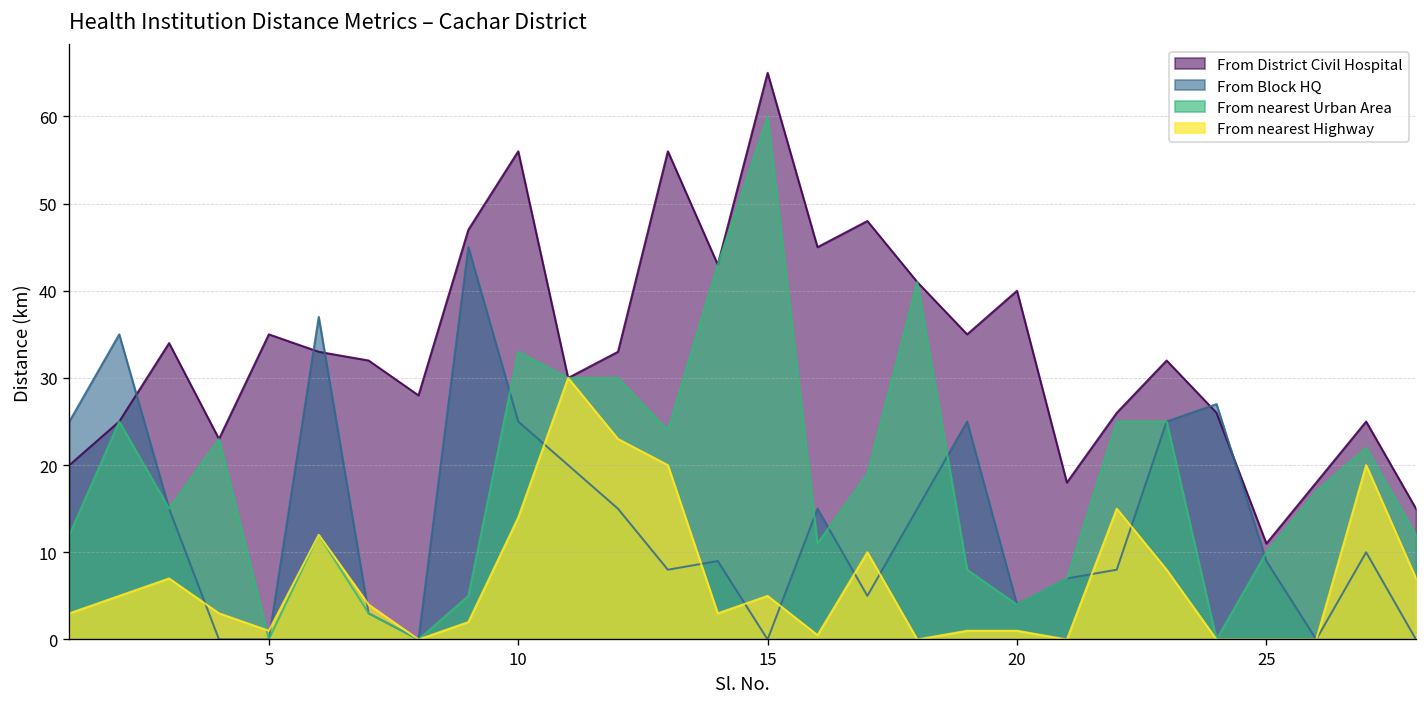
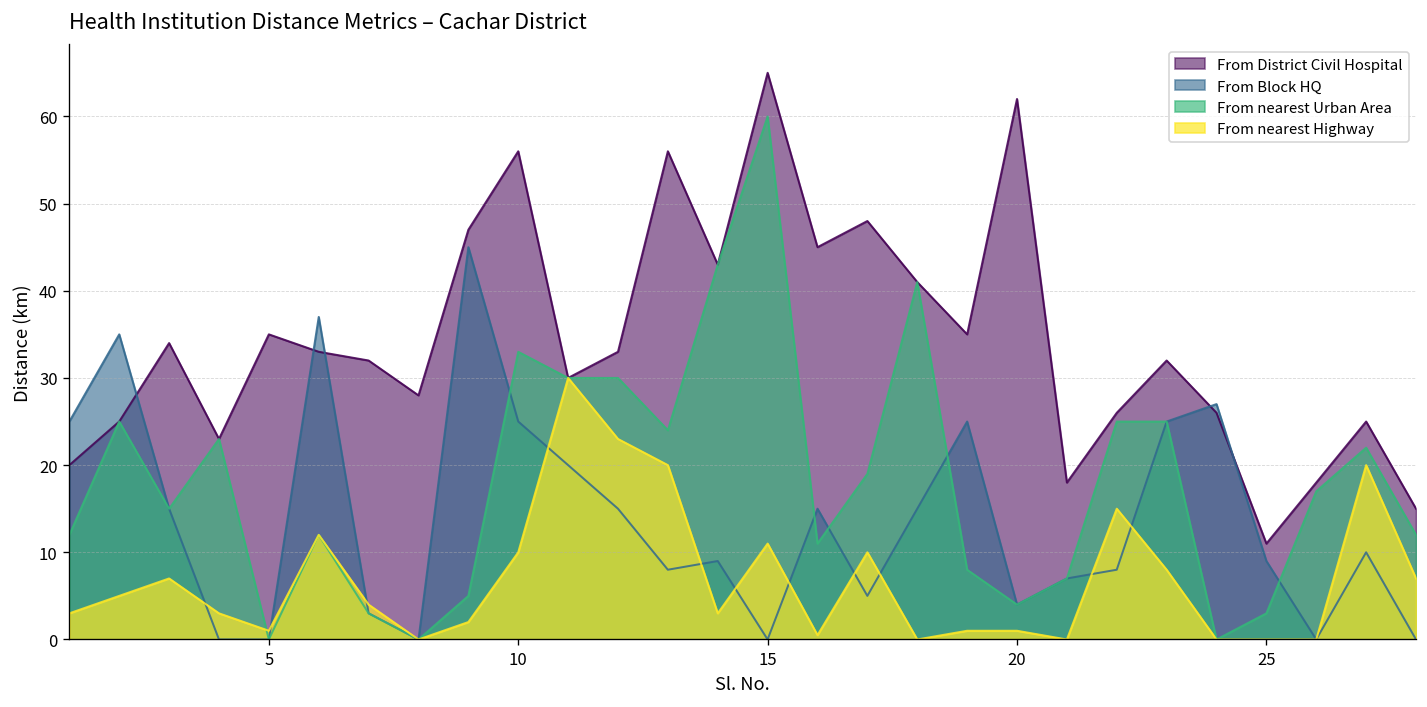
From nearest Highway, 10: 14 -> 10
From nearest Highway, 15: 5 -> 11
From District Civil Hospital, 20: 40 -> 62
From nearest Urban Area, 25: 10 -> 3
